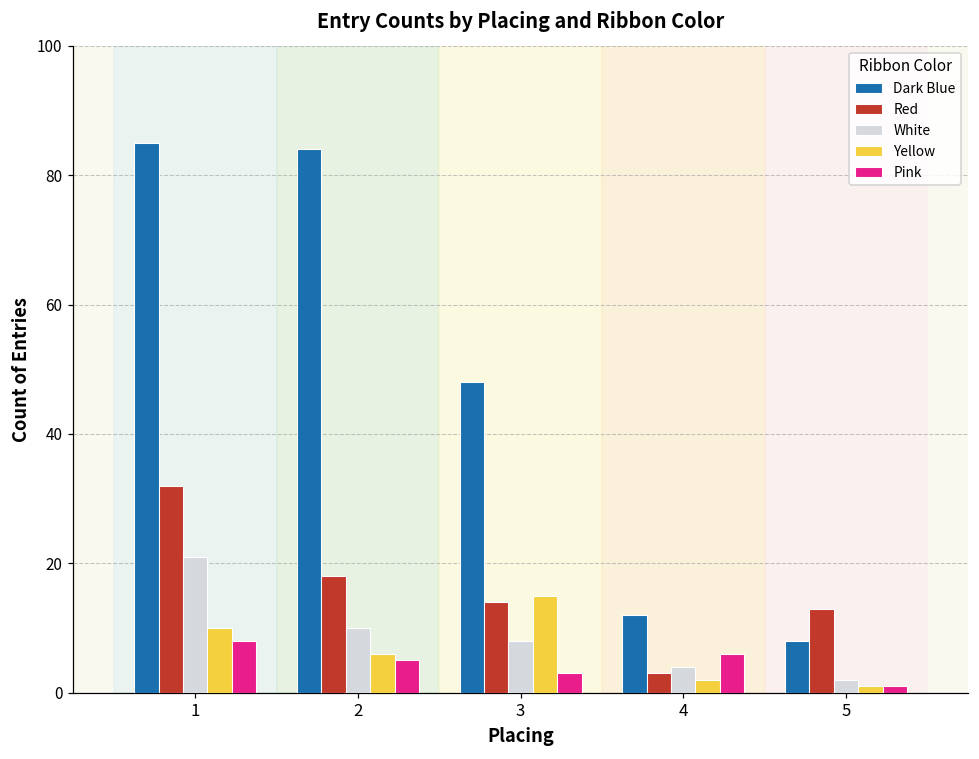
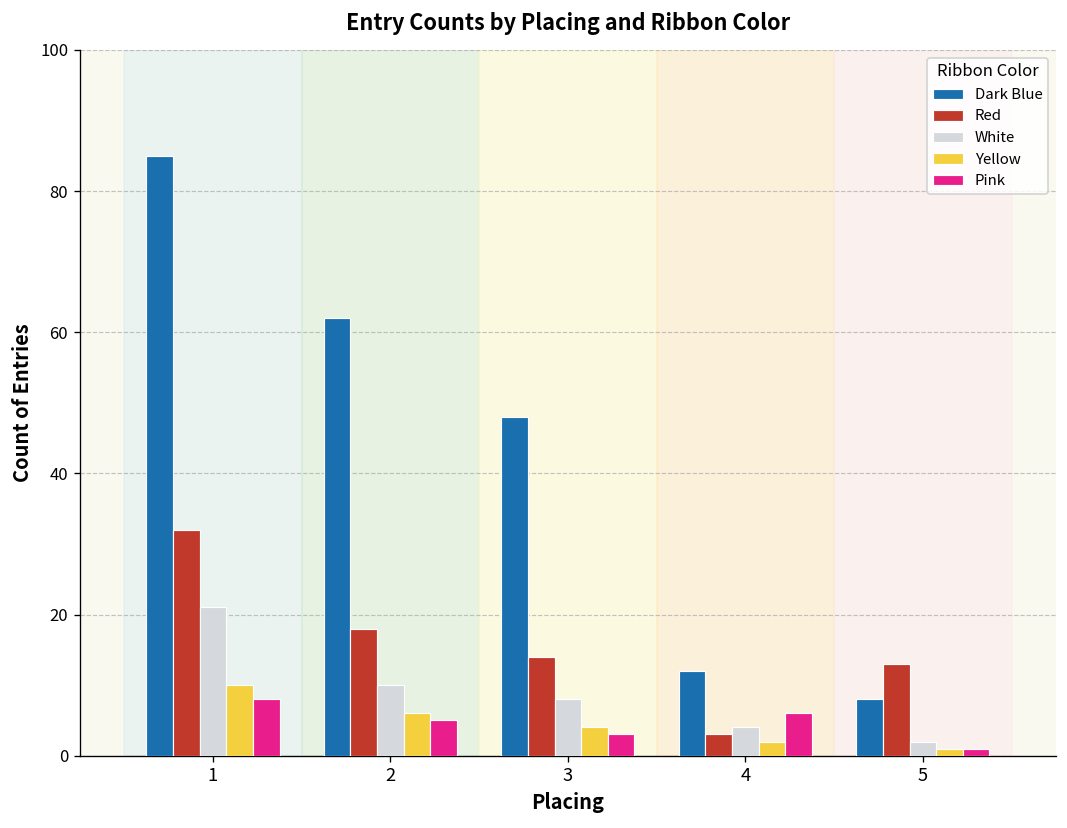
Dark Blue, 2: 84 -> 62
Yellow, 3: 15 -> 4
